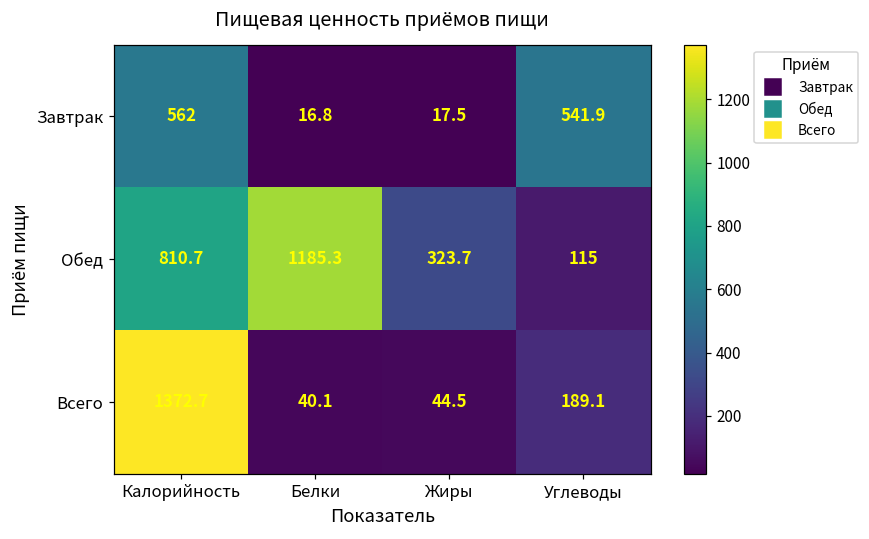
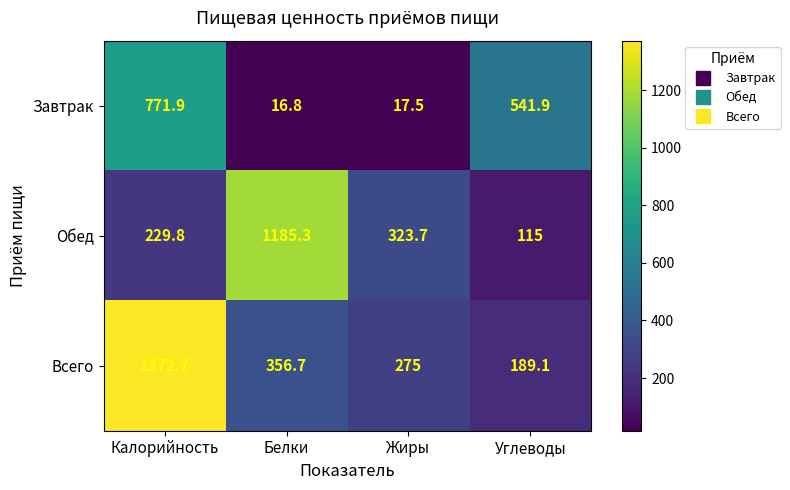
Завтрак, Калорийность: 562 -> 771.9
Обед, Калорийность: 810.7 -> 229.8
Всего, Белки: 40.1 -> 356.7
Всего, Жиры: 44.5 -> 275
